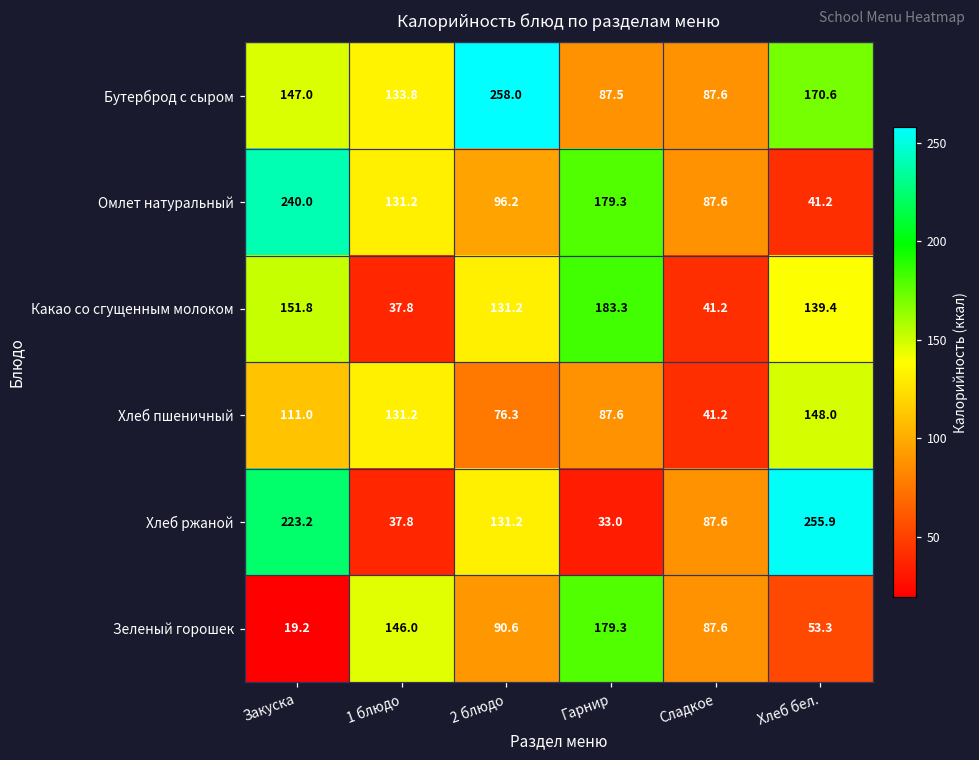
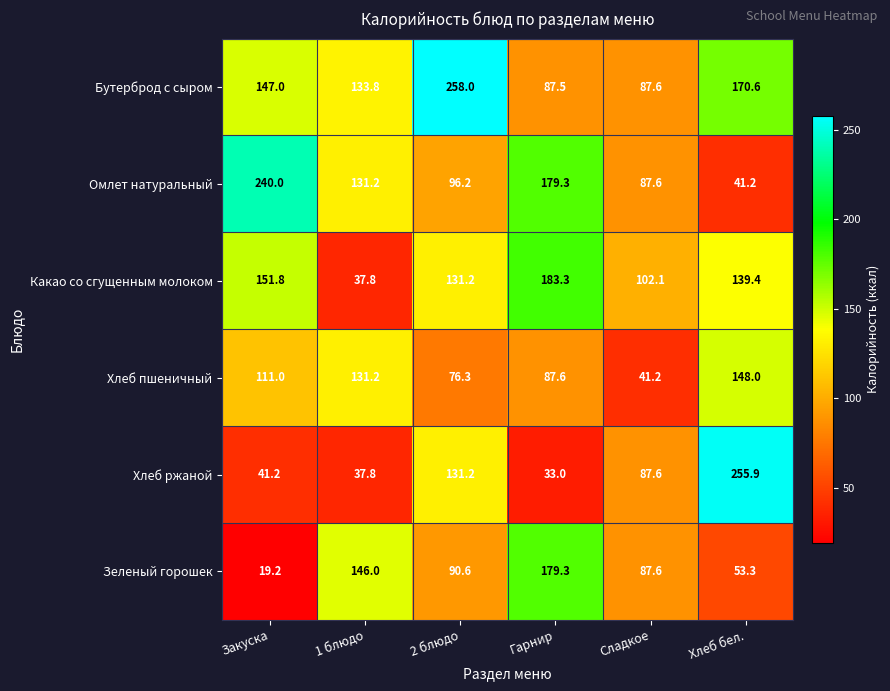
Какао со сгущенным молоком, Сладкое: 41.2 -> 102.1
Хлеб ржаной, Закуска: 223.2 -> 41.2
